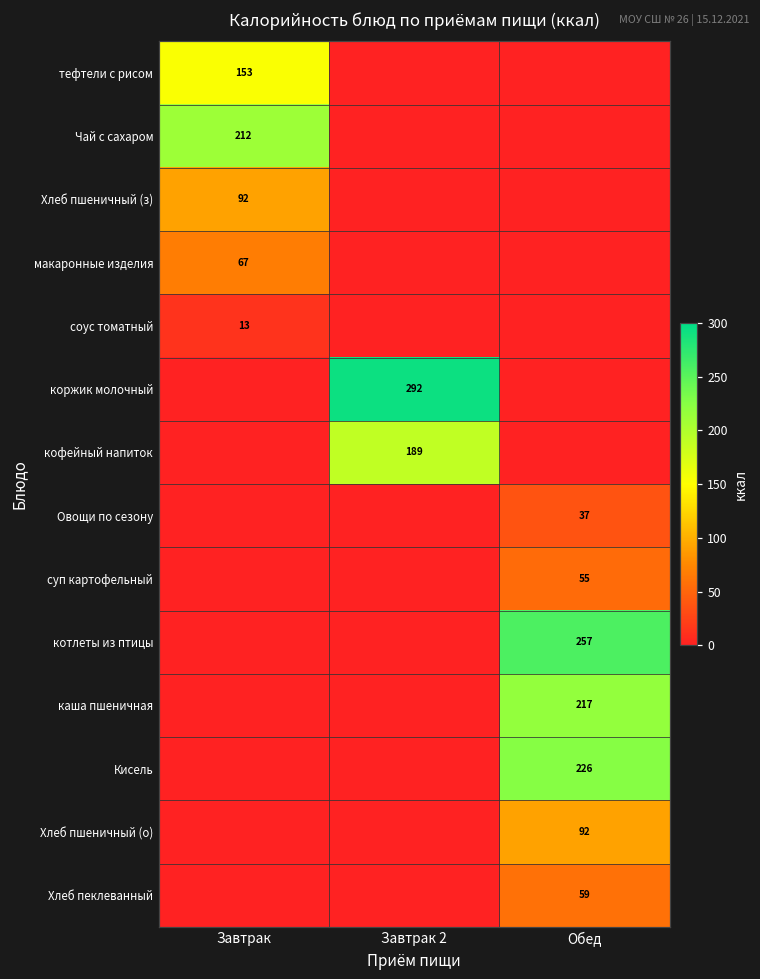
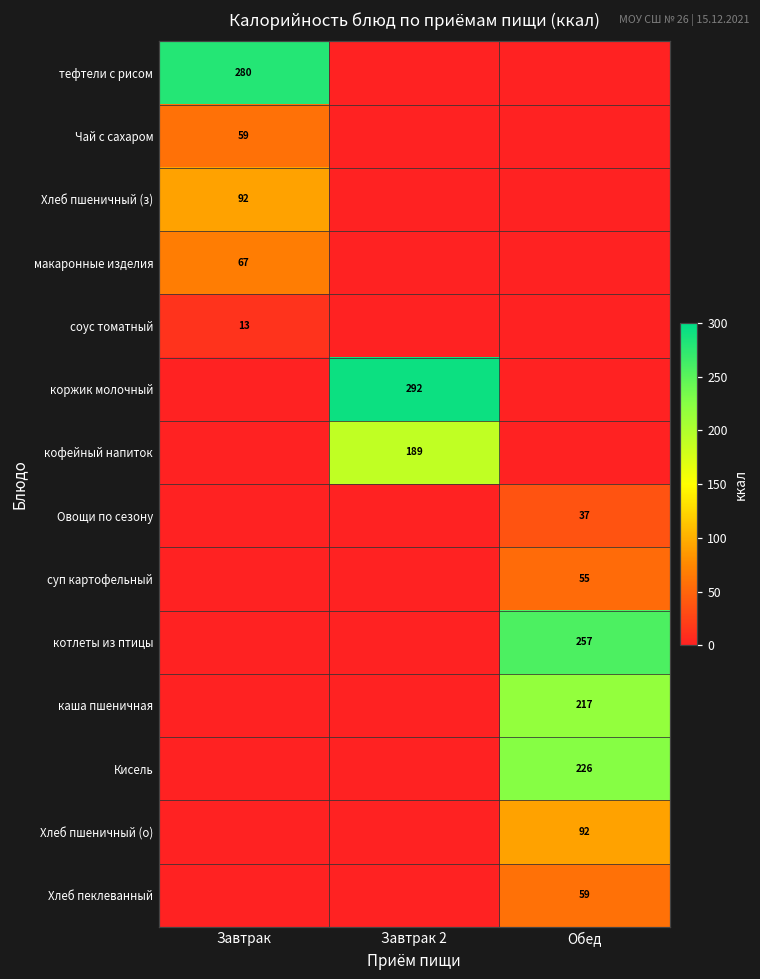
тефтели с рисом, Завтрак: 153 -> 280
Чай с сахаром, Завтрак: 212 -> 59
